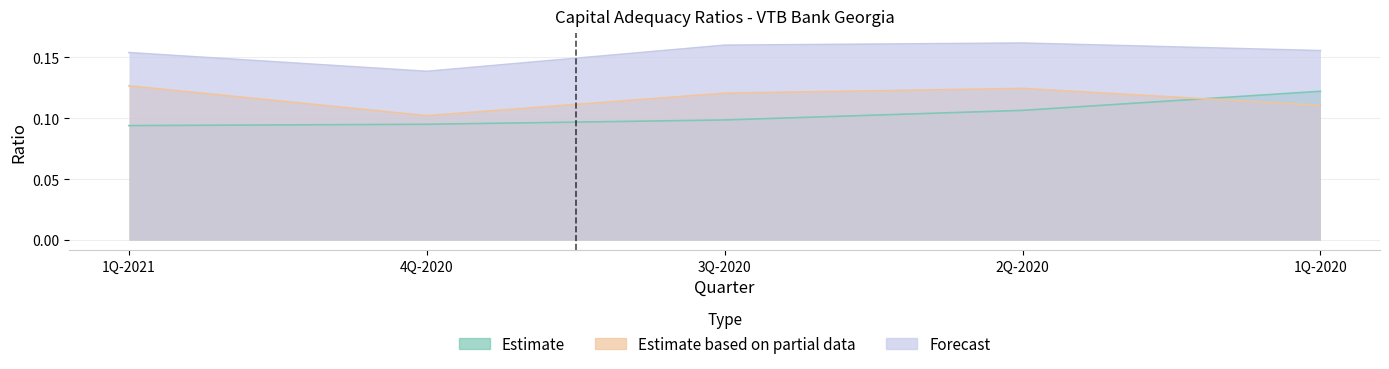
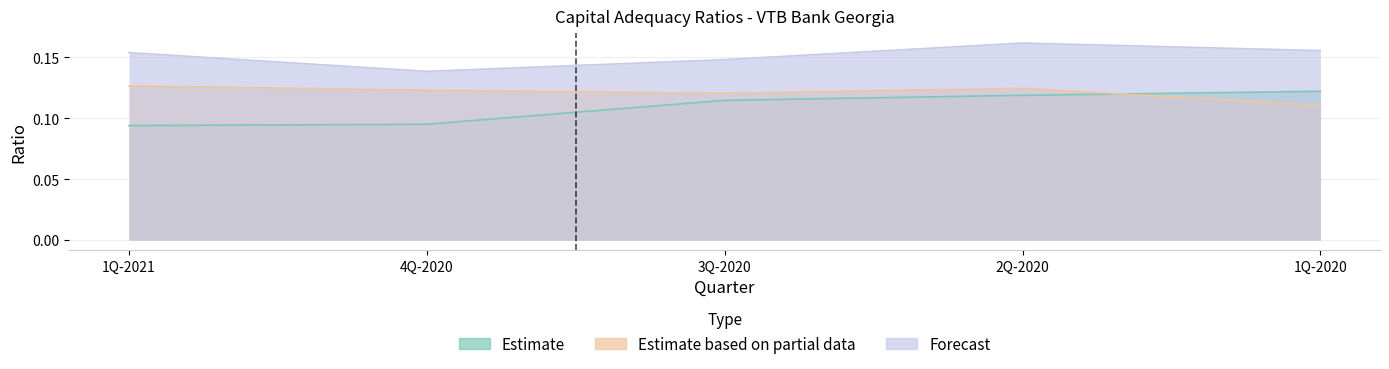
Estimate based on partial data, 4Q-2020: 0.102 -> 0.123
Estimate, 3Q-2020: 0.099 -> 0.115
Forecast, 3Q-2020: 0.160 -> 0.148
Estimate, 2Q-2020: 0.106 -> 0.119
